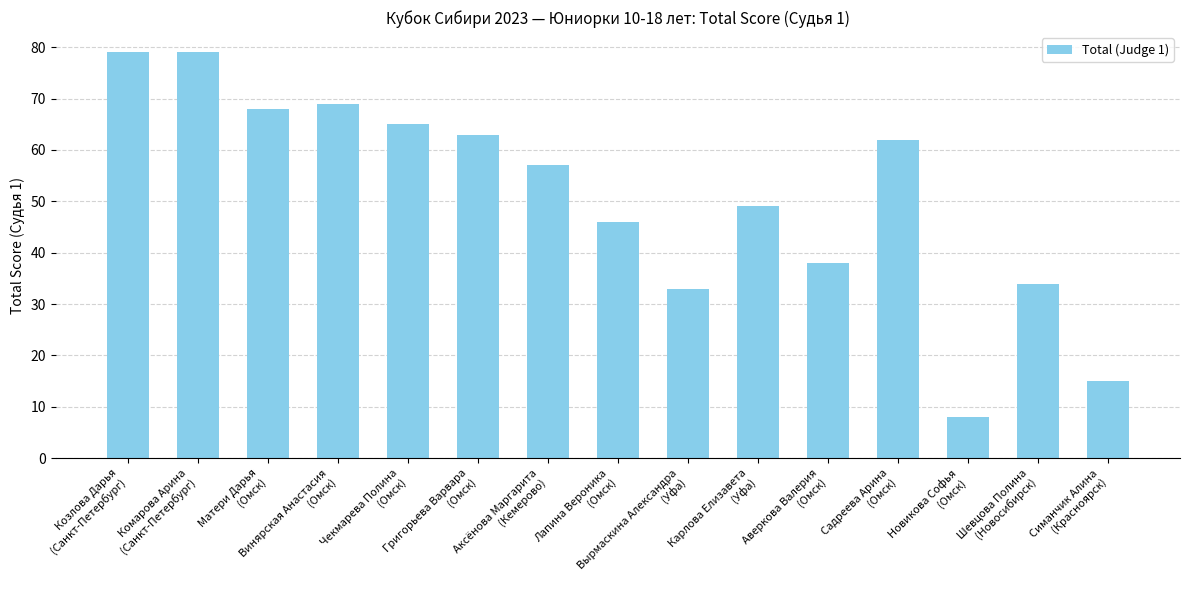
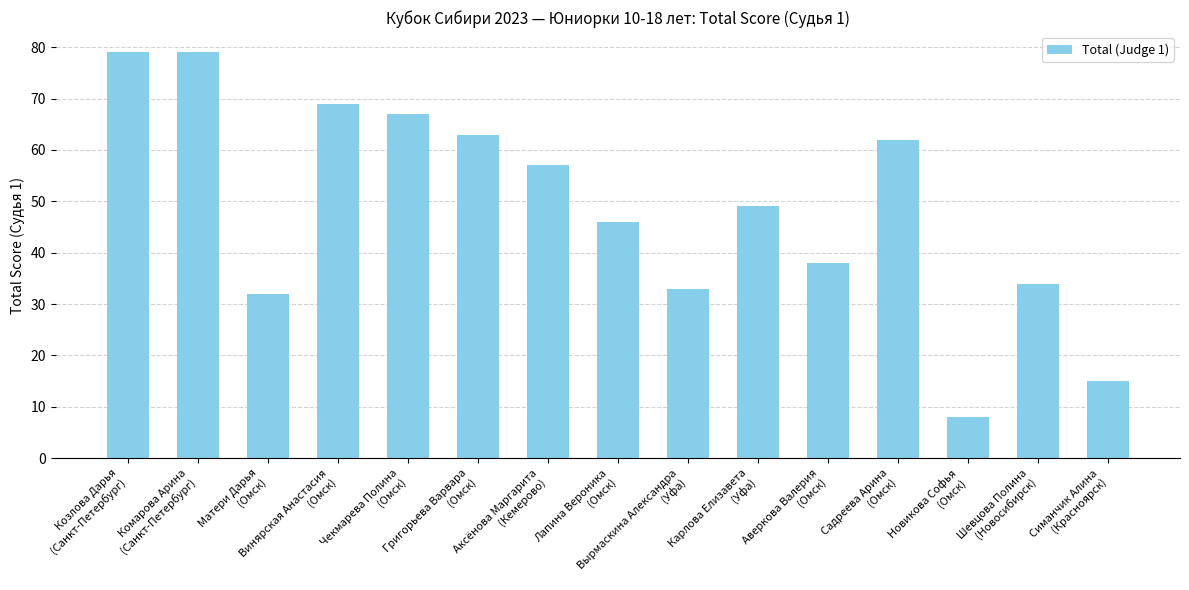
Матери Дарья (Омск): 68 -> 32
Чекмарева Полина (Омск): 65 -> 67
